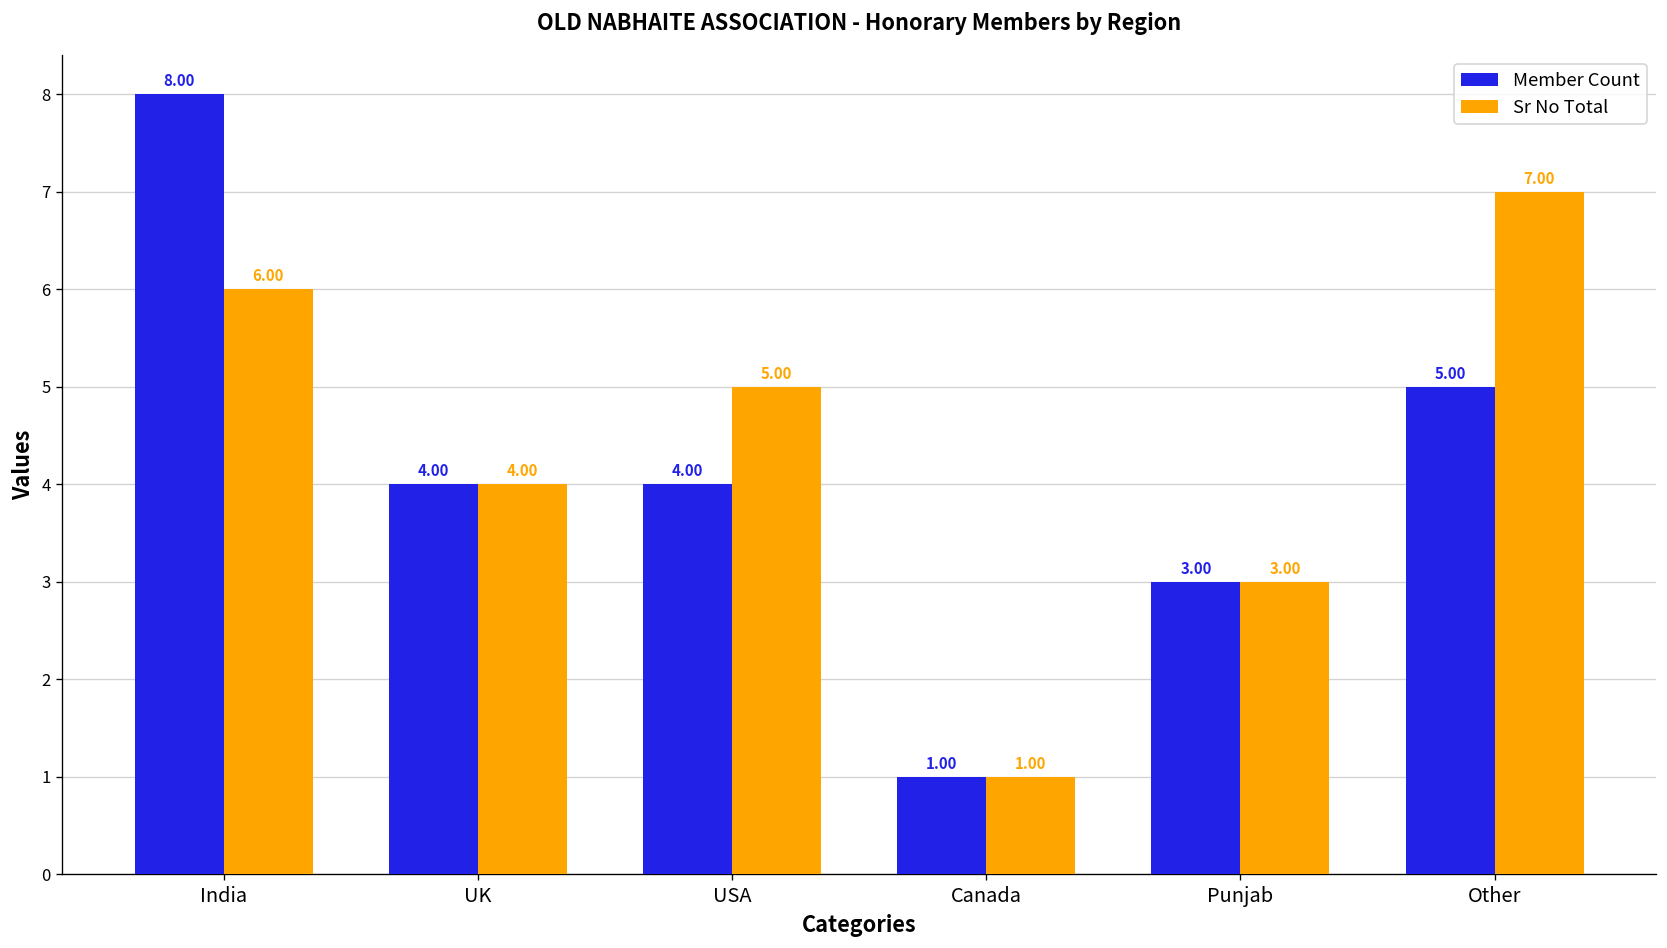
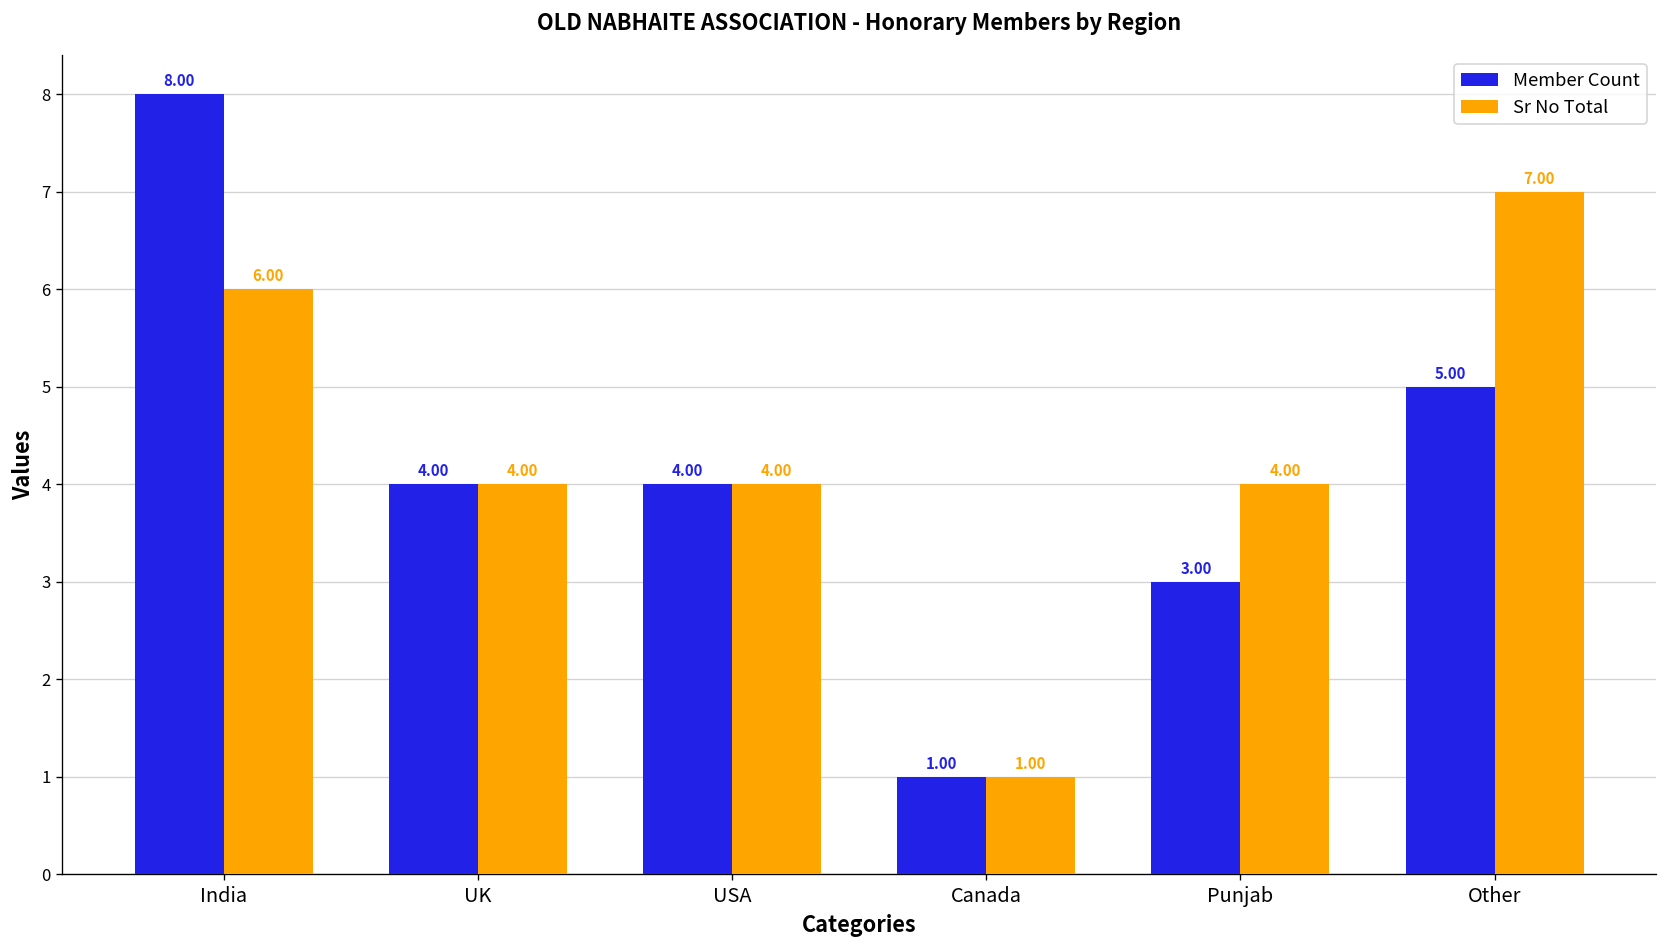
Sr No Total, USA: 5.00 -> 4.00
Sr No Total, Punjab: 3.00 -> 4.00
